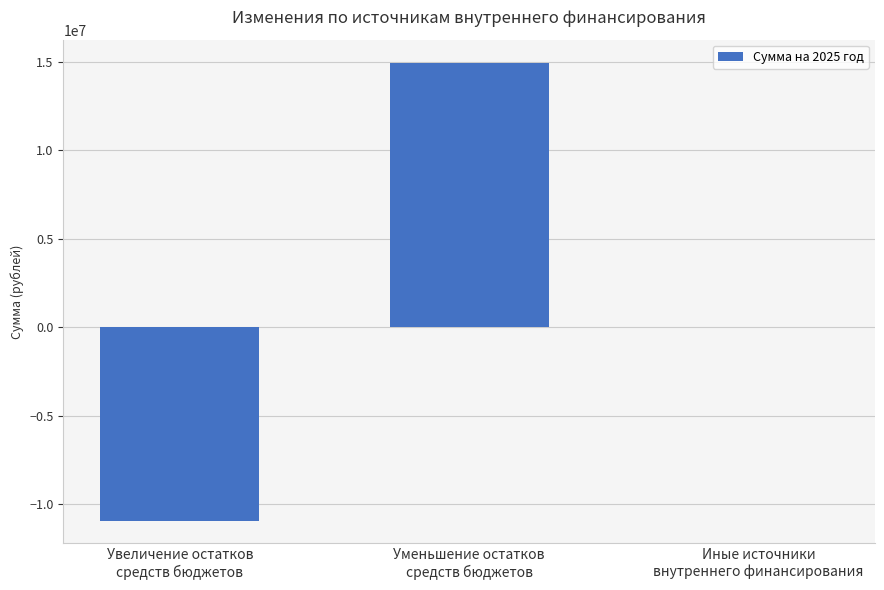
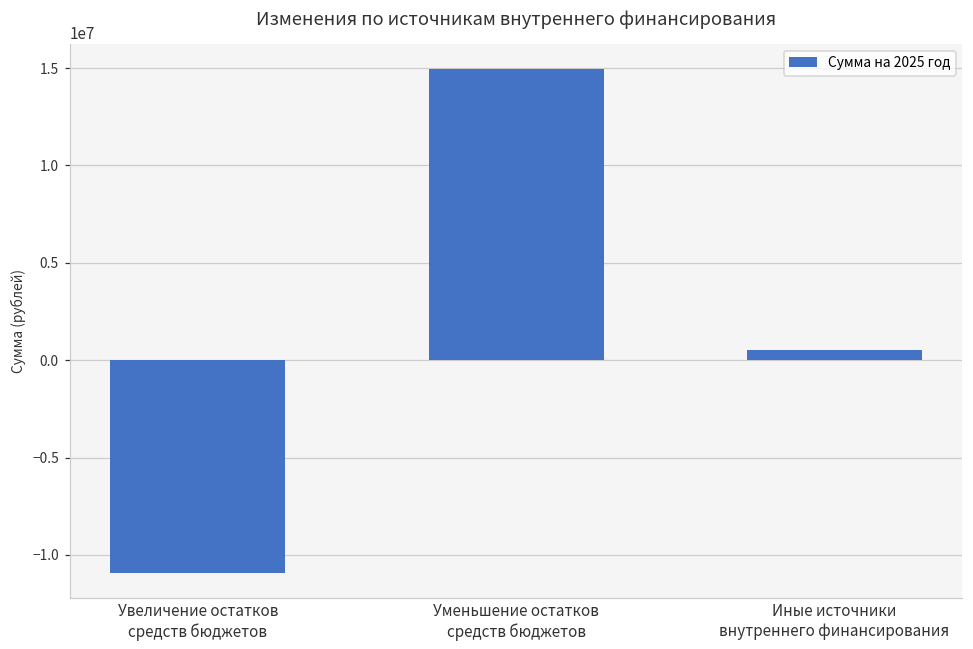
Иные источники внутреннего финансирования: 0 -> 500000
